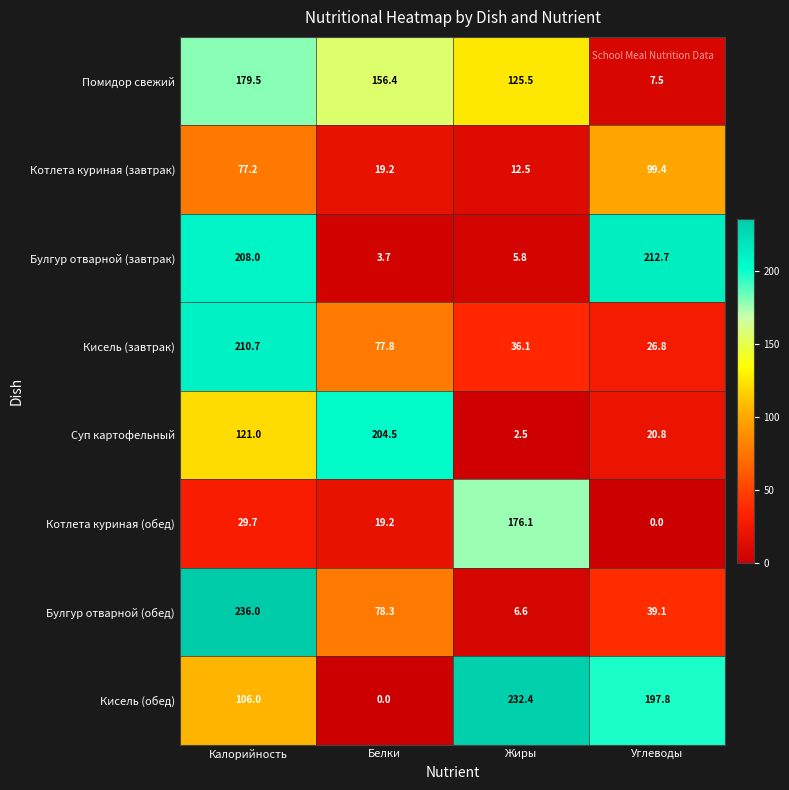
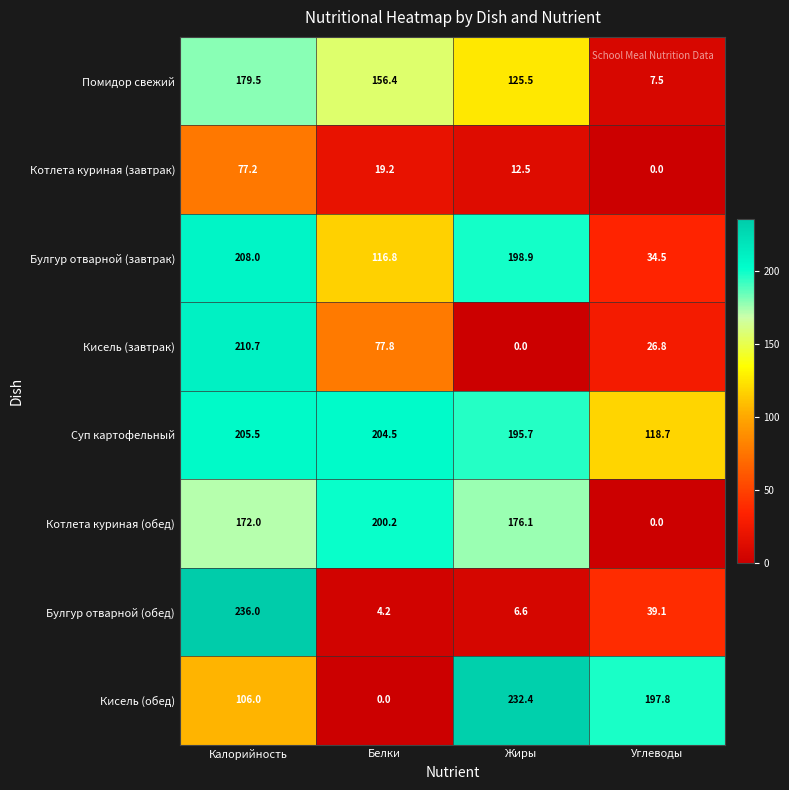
Котлета куриная (завтрак), Углеводы: 99.4 -> 0.0
Булгур отварной (завтрак), Белки: 3.7 -> 116.8
Булгур отварной (завтрак), Жиры: 5.8 -> 198.9
Булгур отварной (завтрак), Углеводы: 212.7 -> 34.5
Кисель (завтрак), Жиры: 36.1 -> 0.0
Суп картофельный, Калорийность: 121.0 -> 205.5
Суп картофельный, Жиры: 2.5 -> 195.7
Суп картофельный, Углеводы: 20.8 -> 118.7
Котлета куриная (обед), Калорийность: 29.7 -> 172.0
Котлета куриная (обед), Белки: 19.2 -> 200.2
Булгур отварной (обед), Белки: 78.3 -> 4.2
